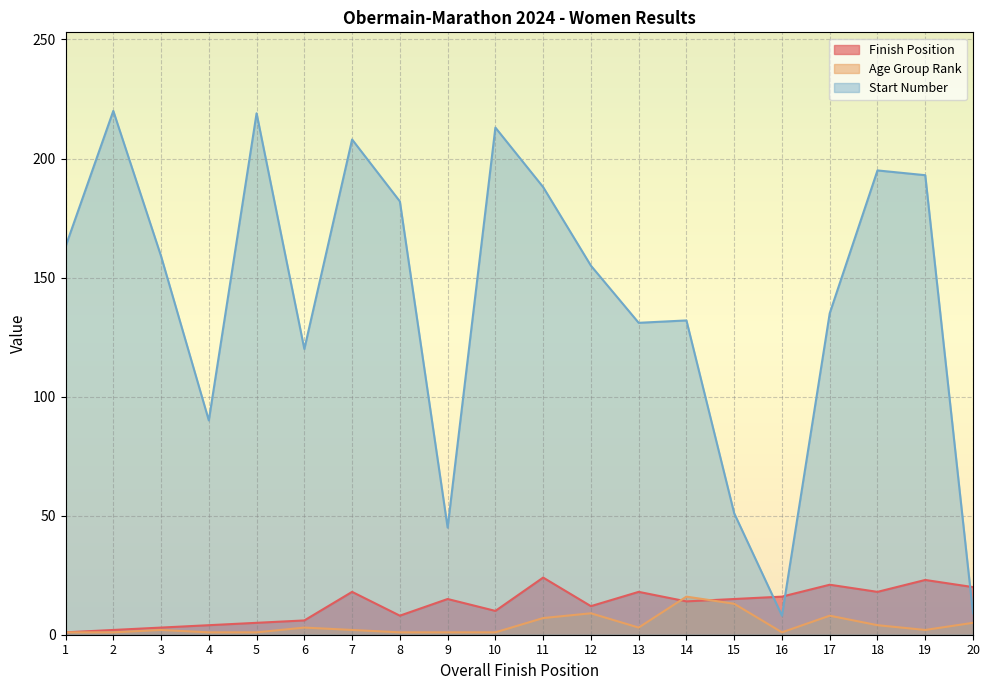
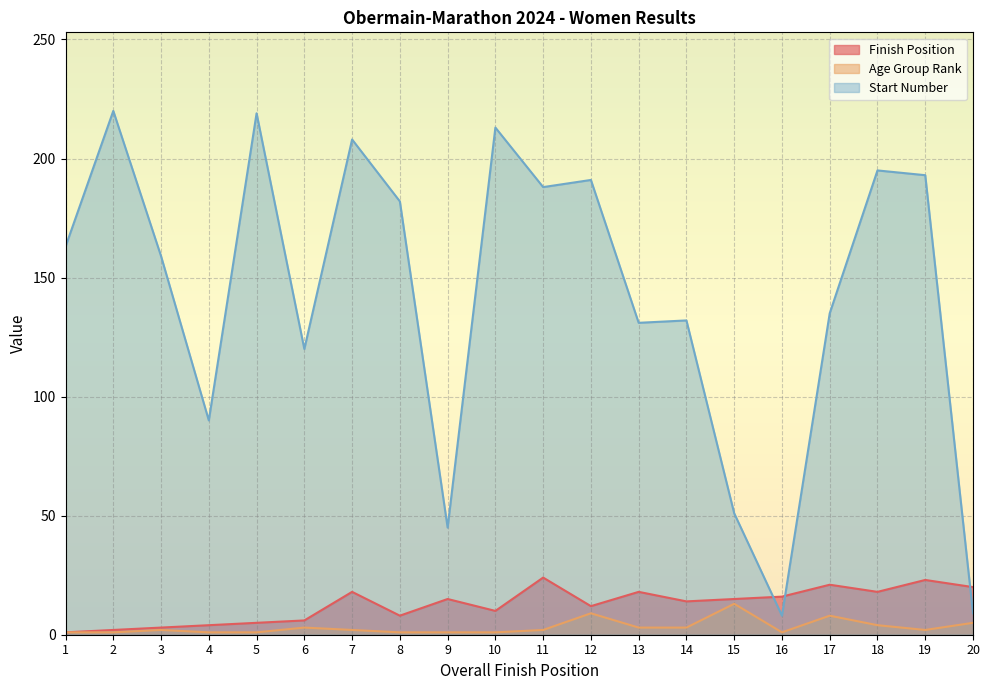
Age Group Rank, 11: 7 -> 2
Start Number, 12: 155 -> 191
Age Group Rank, 14: 16 -> 3
